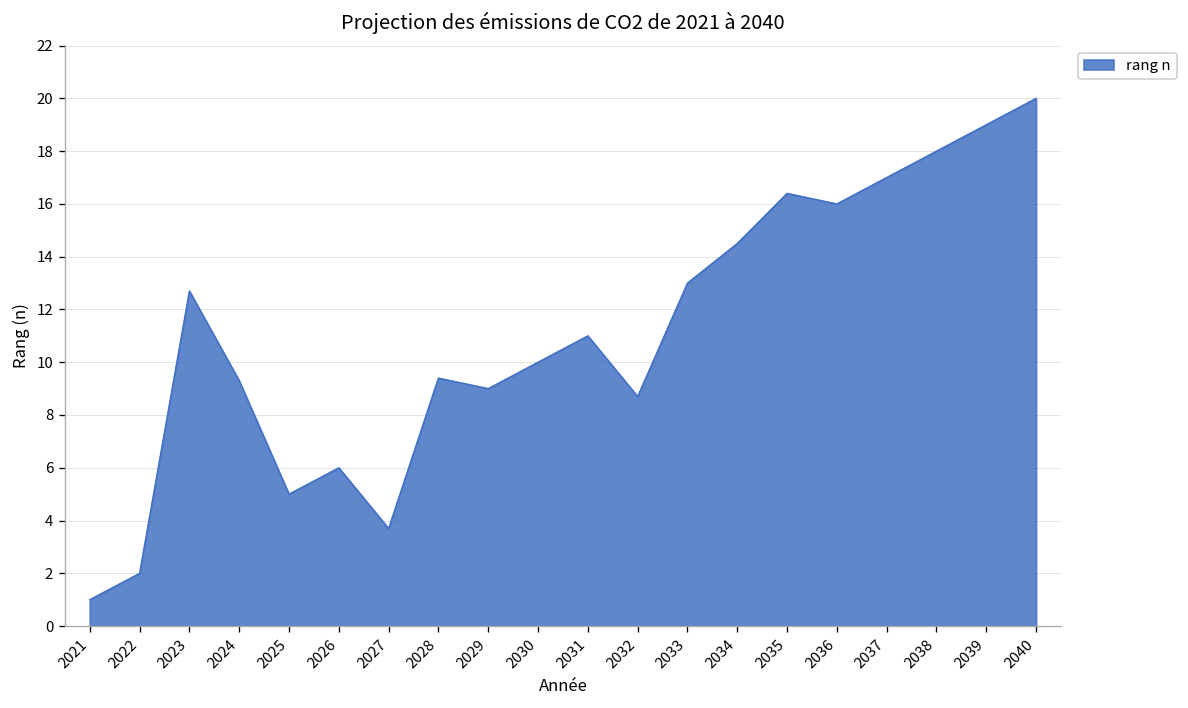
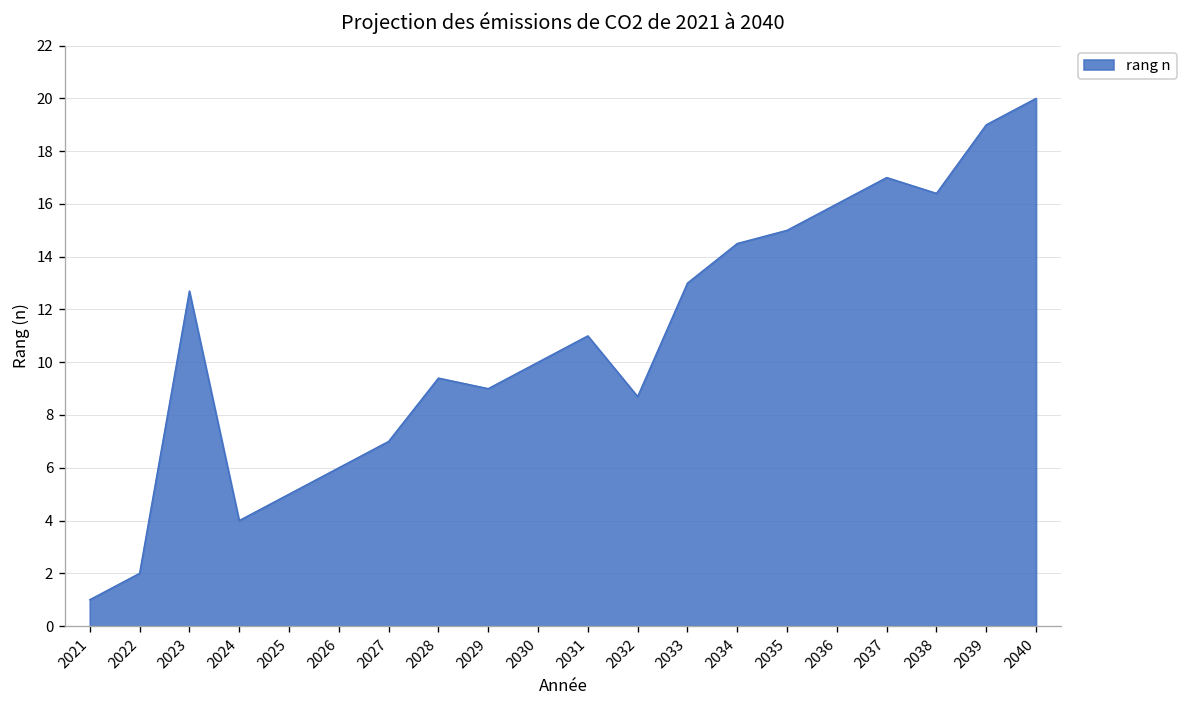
2024: 9.3 -> 4.0
2027: 3.7 -> 7.0
2035: 16.4 -> 15.0
2038: 18.0 -> 16.4
